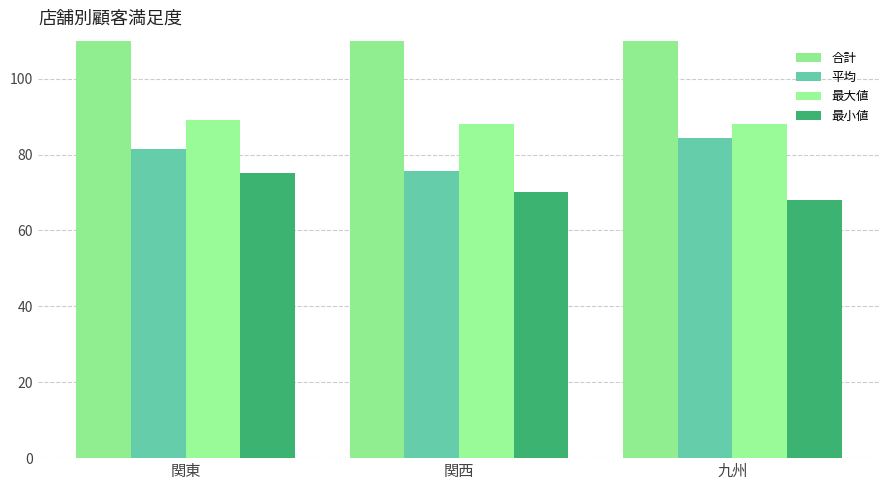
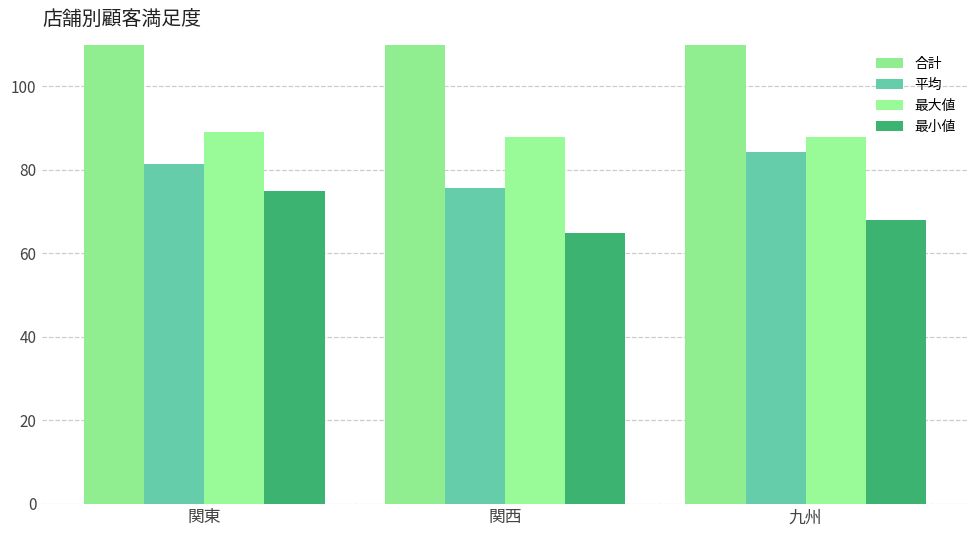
最小値, 関西: 70 -> 65
